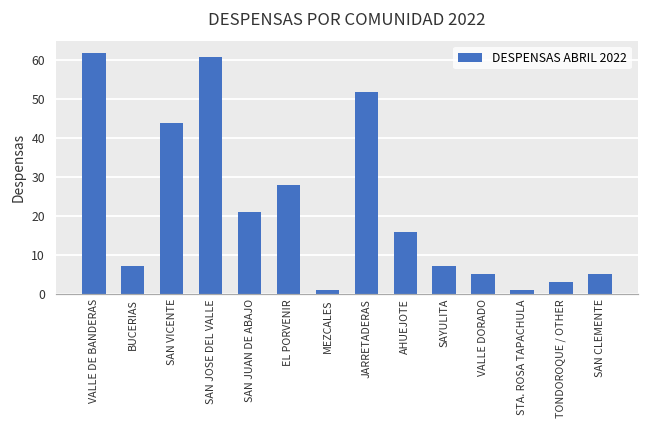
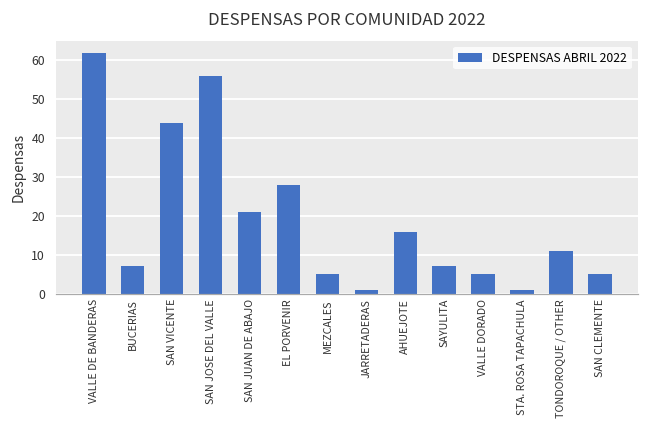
SAN JOSE DEL VALLE: 61 -> 56
MEZCALES: 1 -> 5
JARRETADERAS: 52 -> 1
TONDOROQUE / OTHER: 3 -> 11
